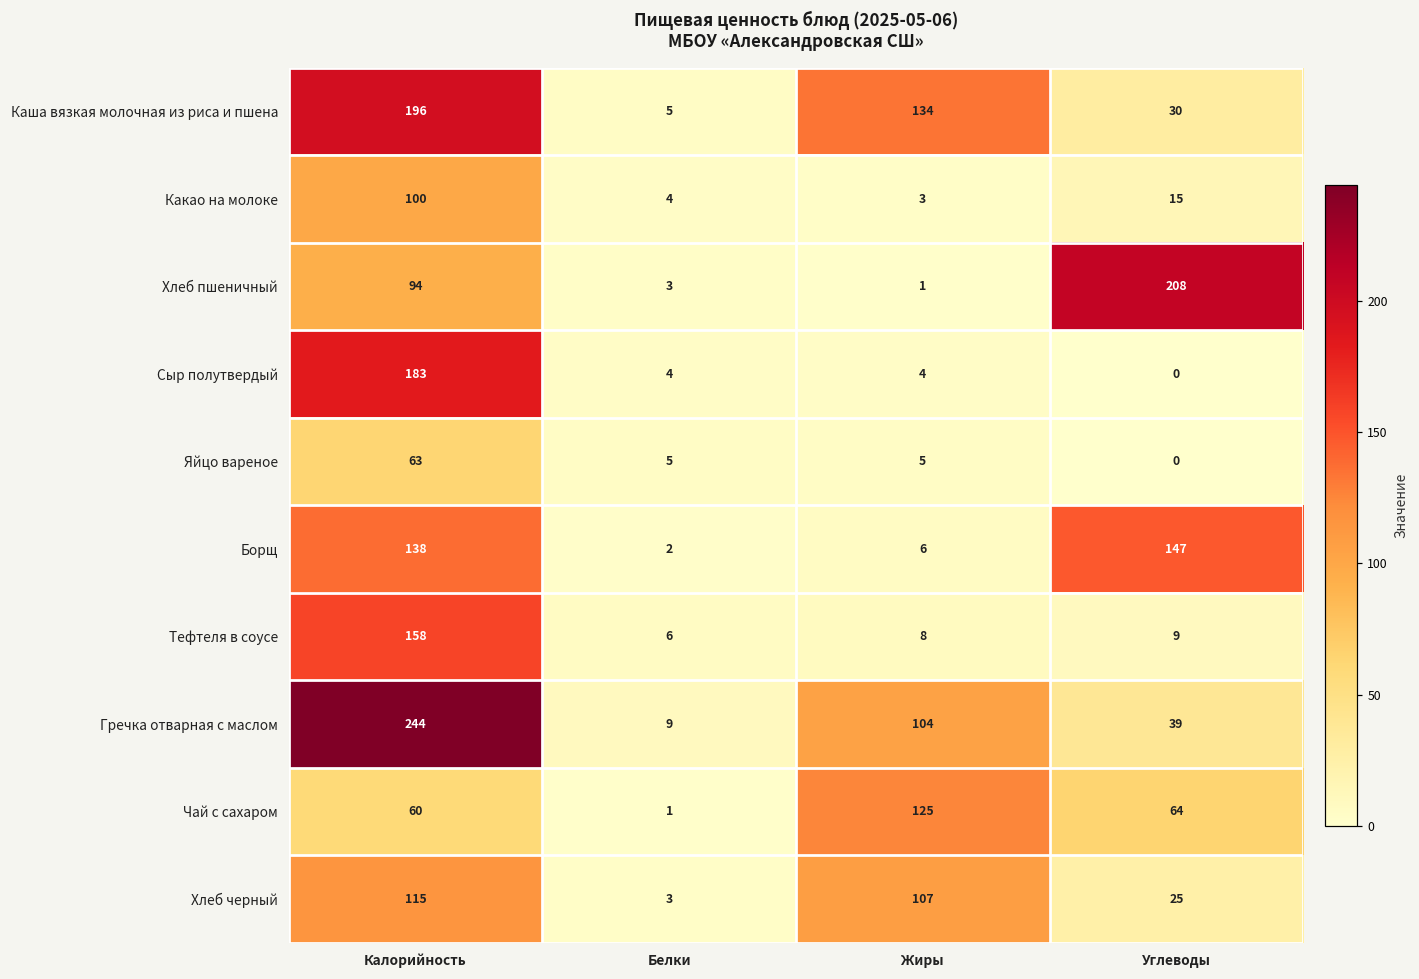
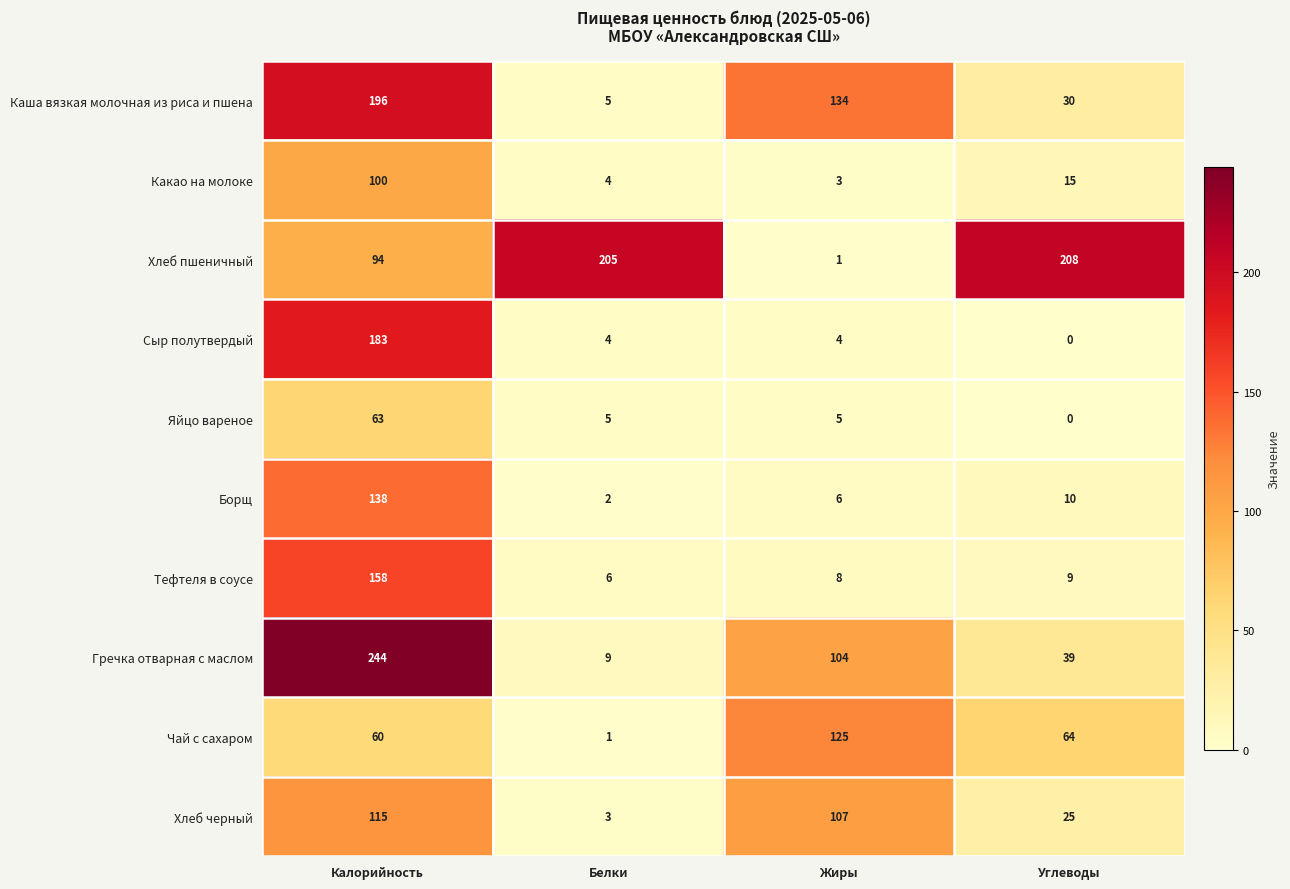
Хлеб пшеничный, Белки: 3 -> 205
Борщ, Углеводы: 147 -> 10
